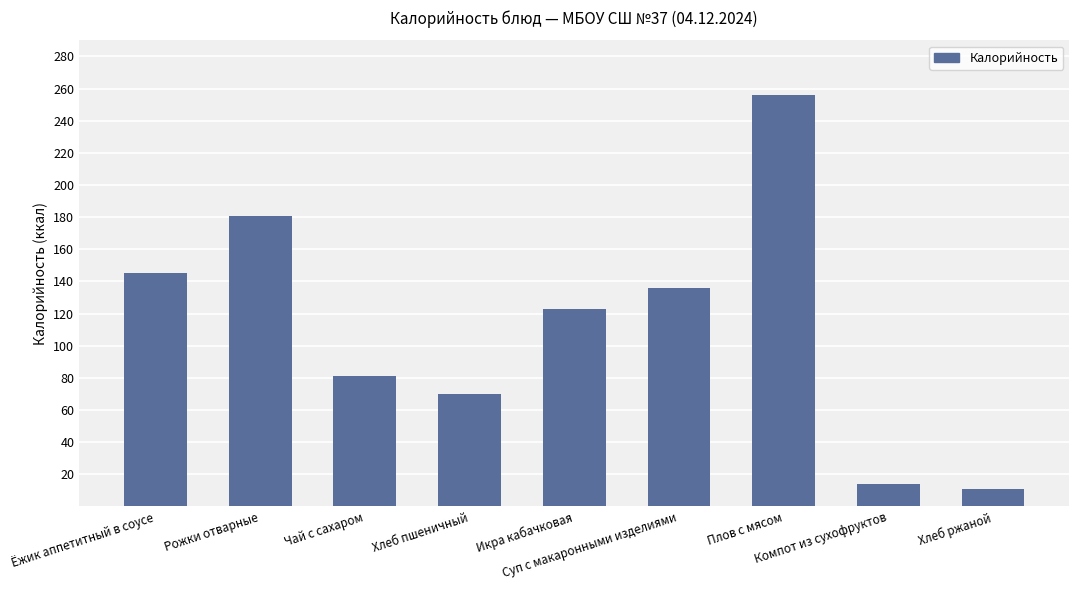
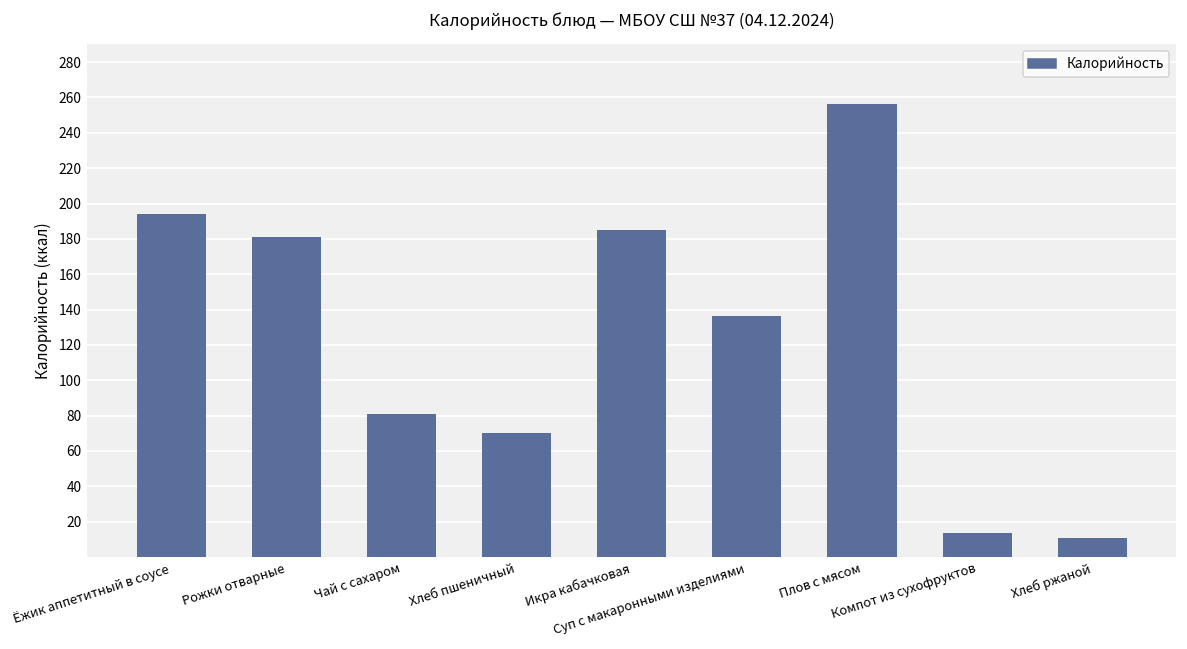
Ёжик аппетитный в соусе: 145 -> 194
Икра кабачковая: 123 -> 185
